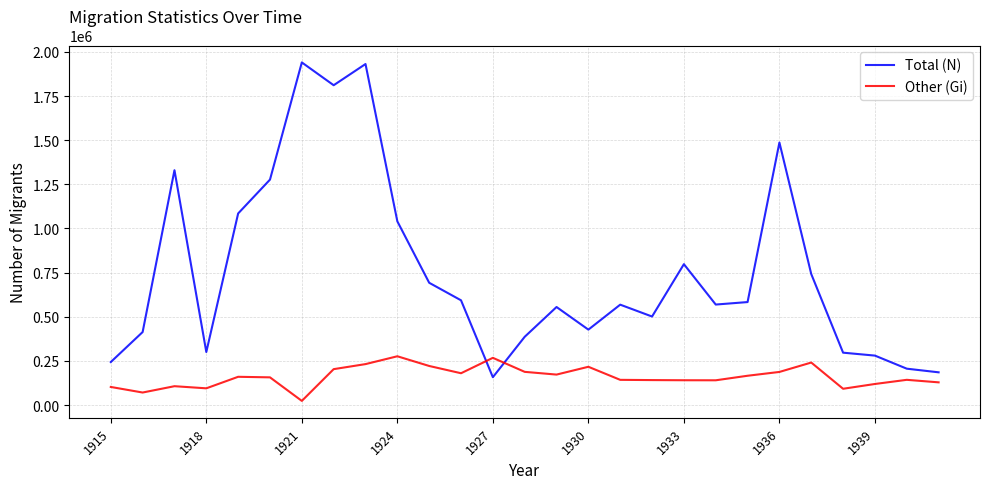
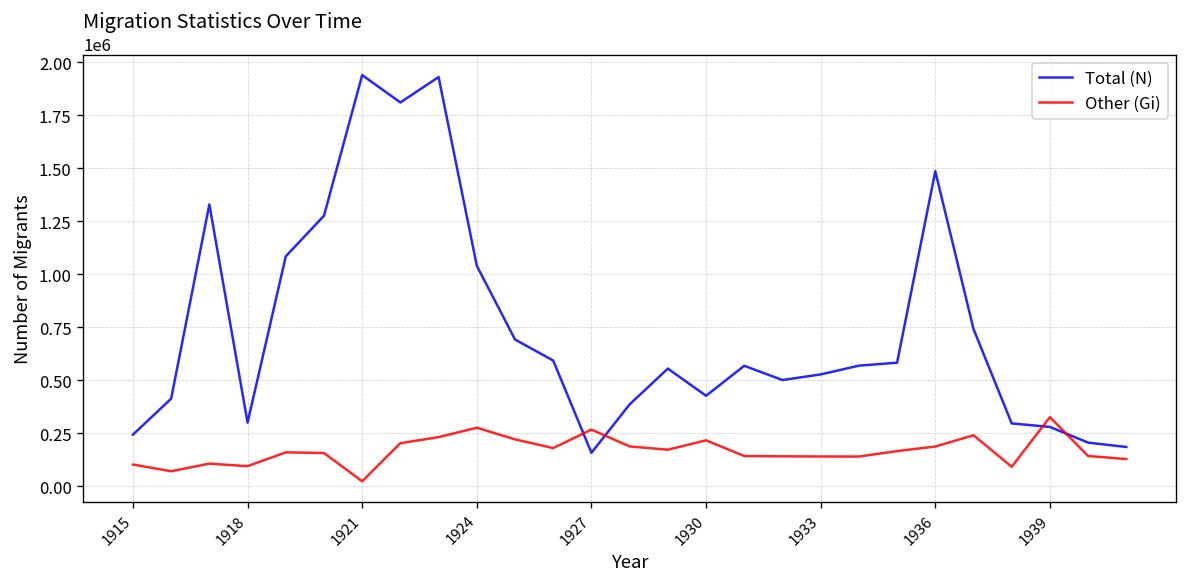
Total (N), 1933: 800000 -> 530000
Other (Gi), 1939: 120000 -> 330000
